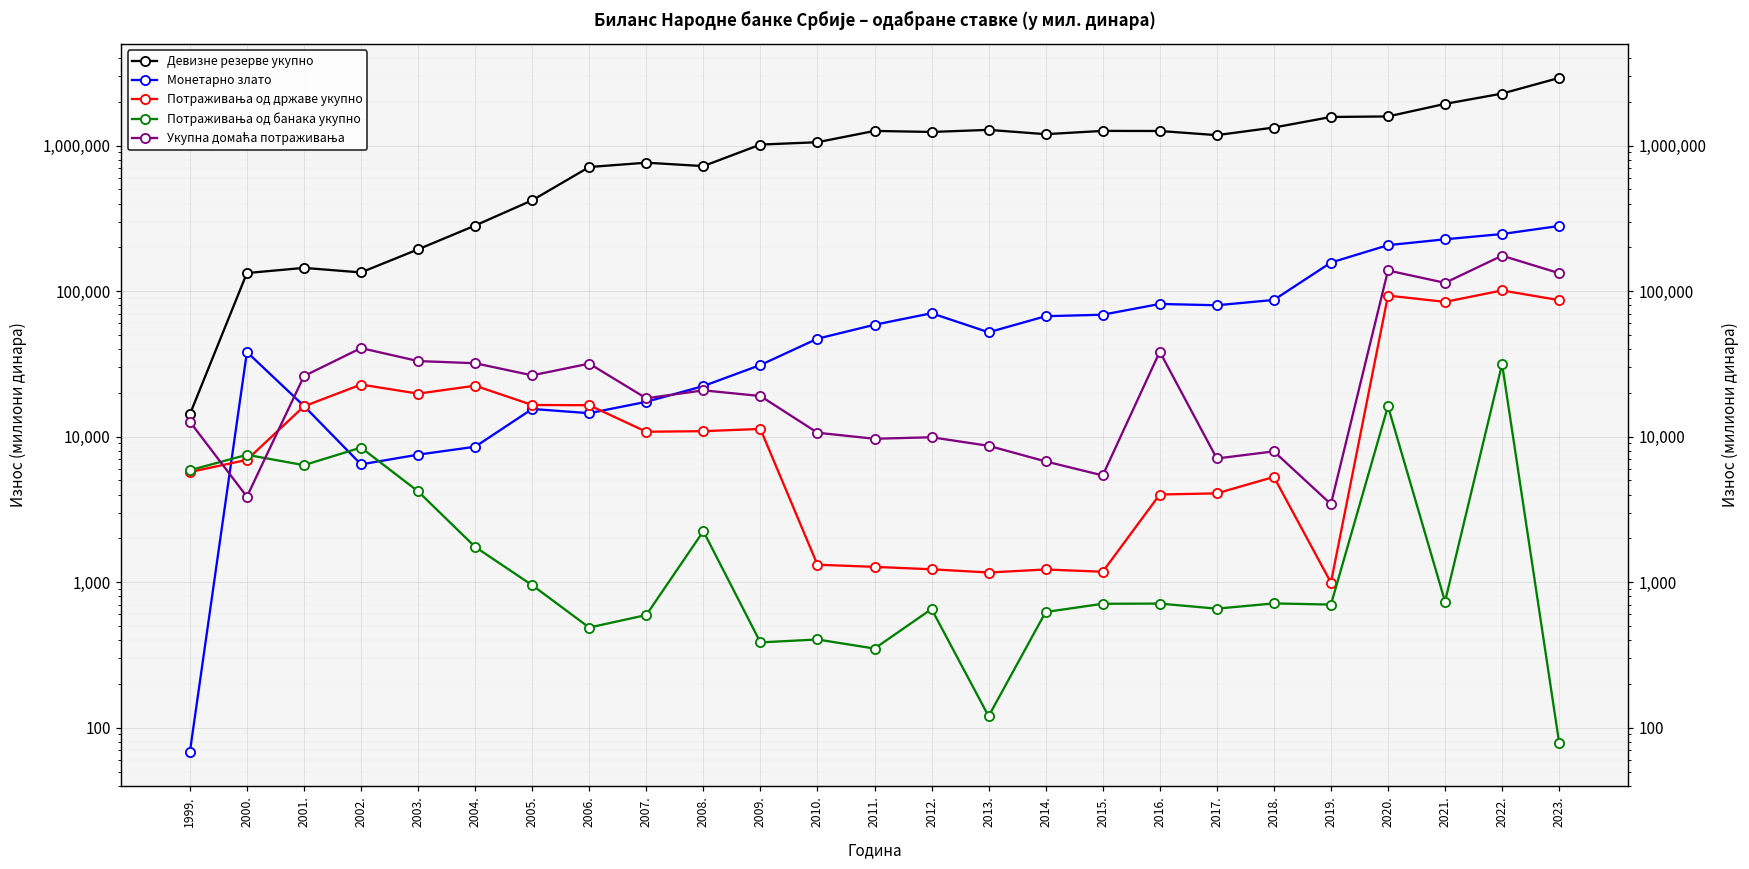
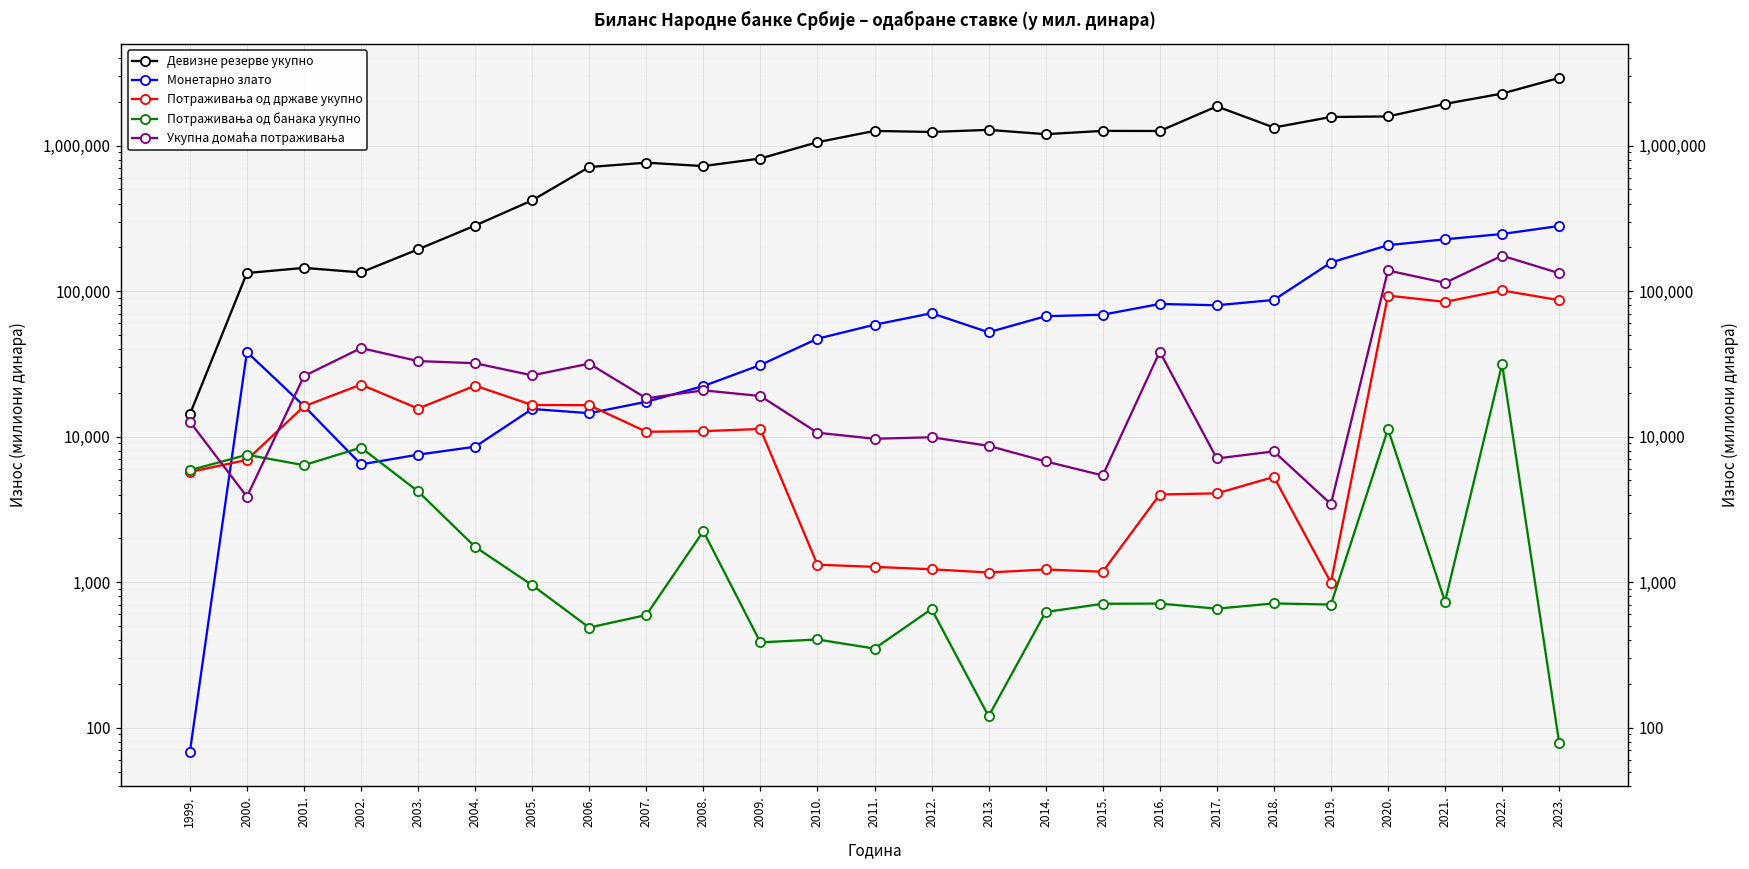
Потраживања од државе укупно, 2003.: 20,000 -> 16,000
Девизне резерве укупно, 2009.: 1,000,000 -> 800,000
Девизне резерве укупно, 2017.: 1,200,000 -> 1,900,000
Потраживања од банака укупно, 2020.: 16,000 -> 11,000
